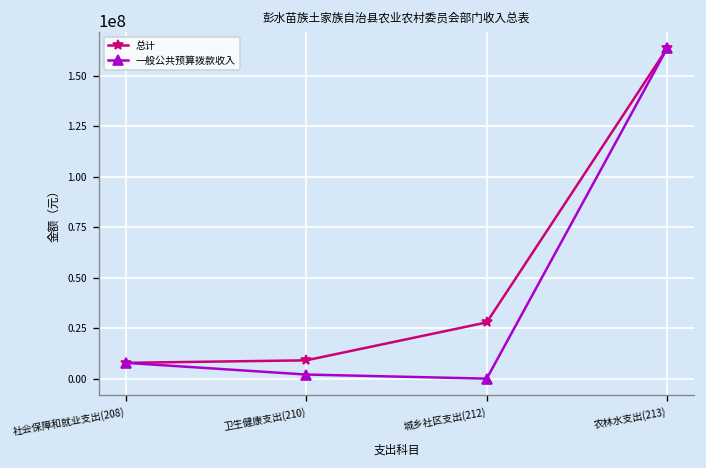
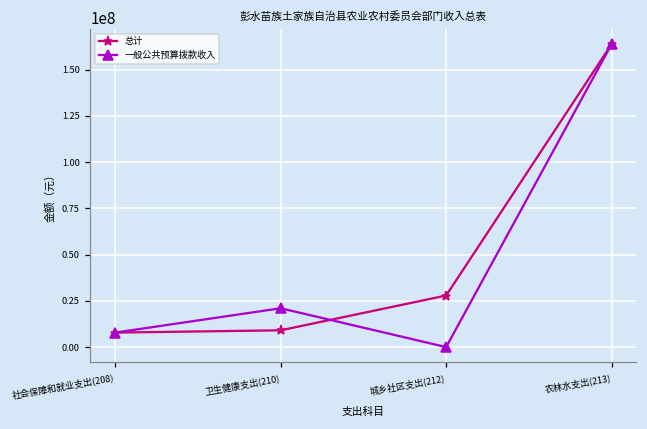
一般公共预算拨款收入, 卫生健康支出(210): 2000000 -> 21000000
